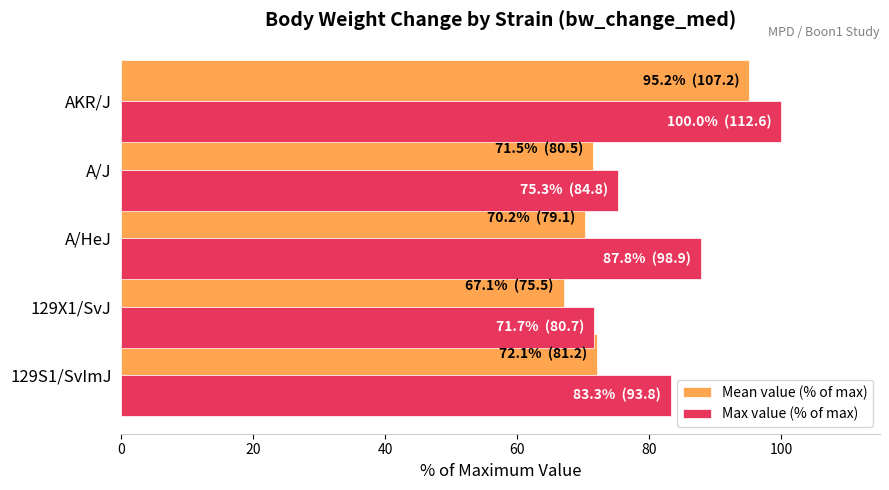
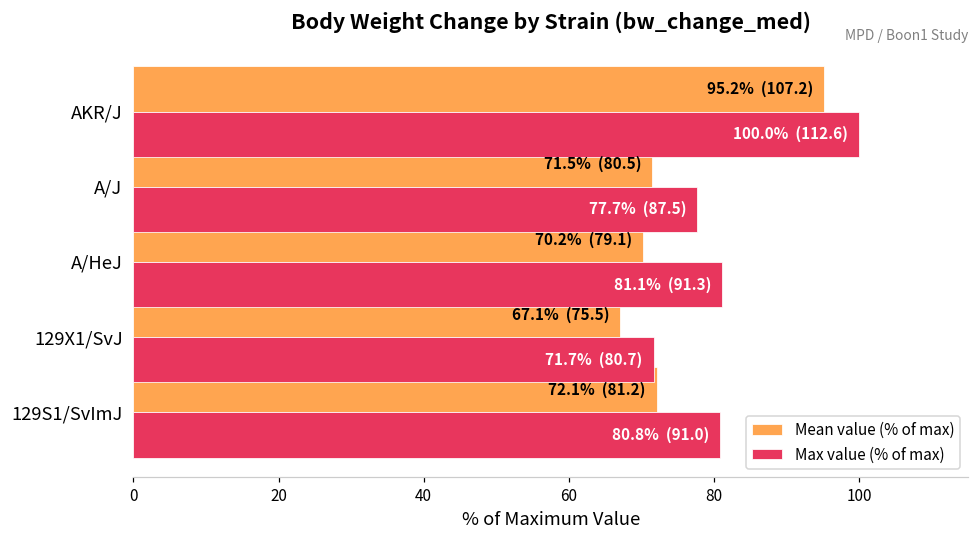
Max value (% of max), A/J: 75.3% (84.8) -> 77.7% (87.5)
Max value (% of max), A/HeJ: 87.8% (98.9) -> 81.1% (91.3)
Max value (% of max), 129S1/SvImJ: 83.3% (93.8) -> 80.8% (91.0)
